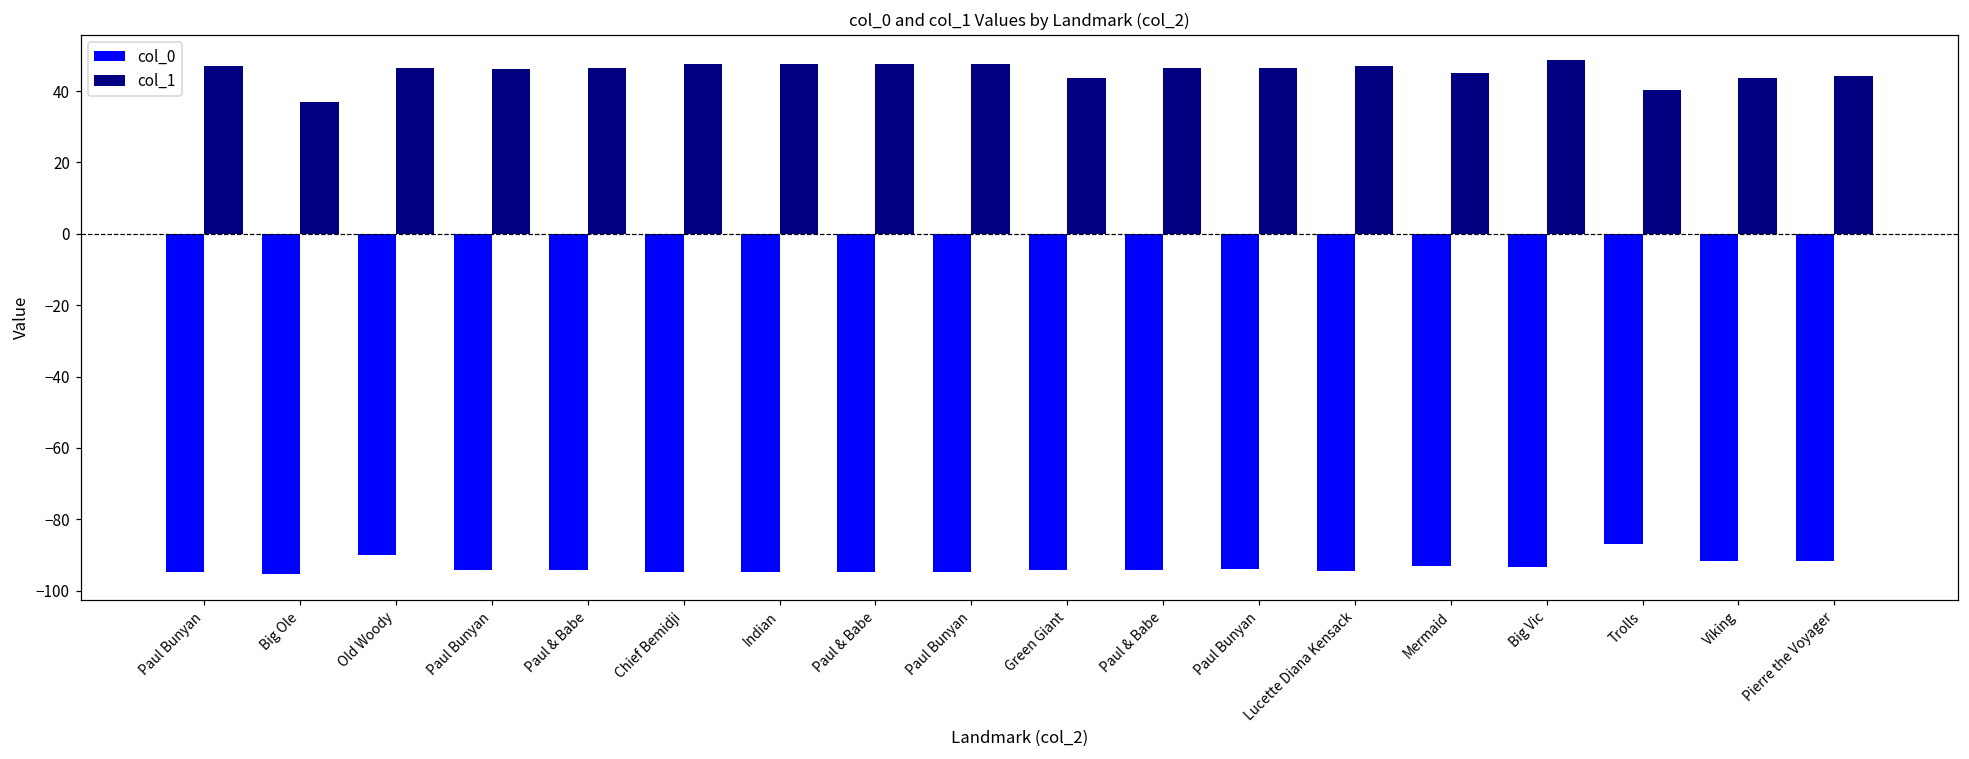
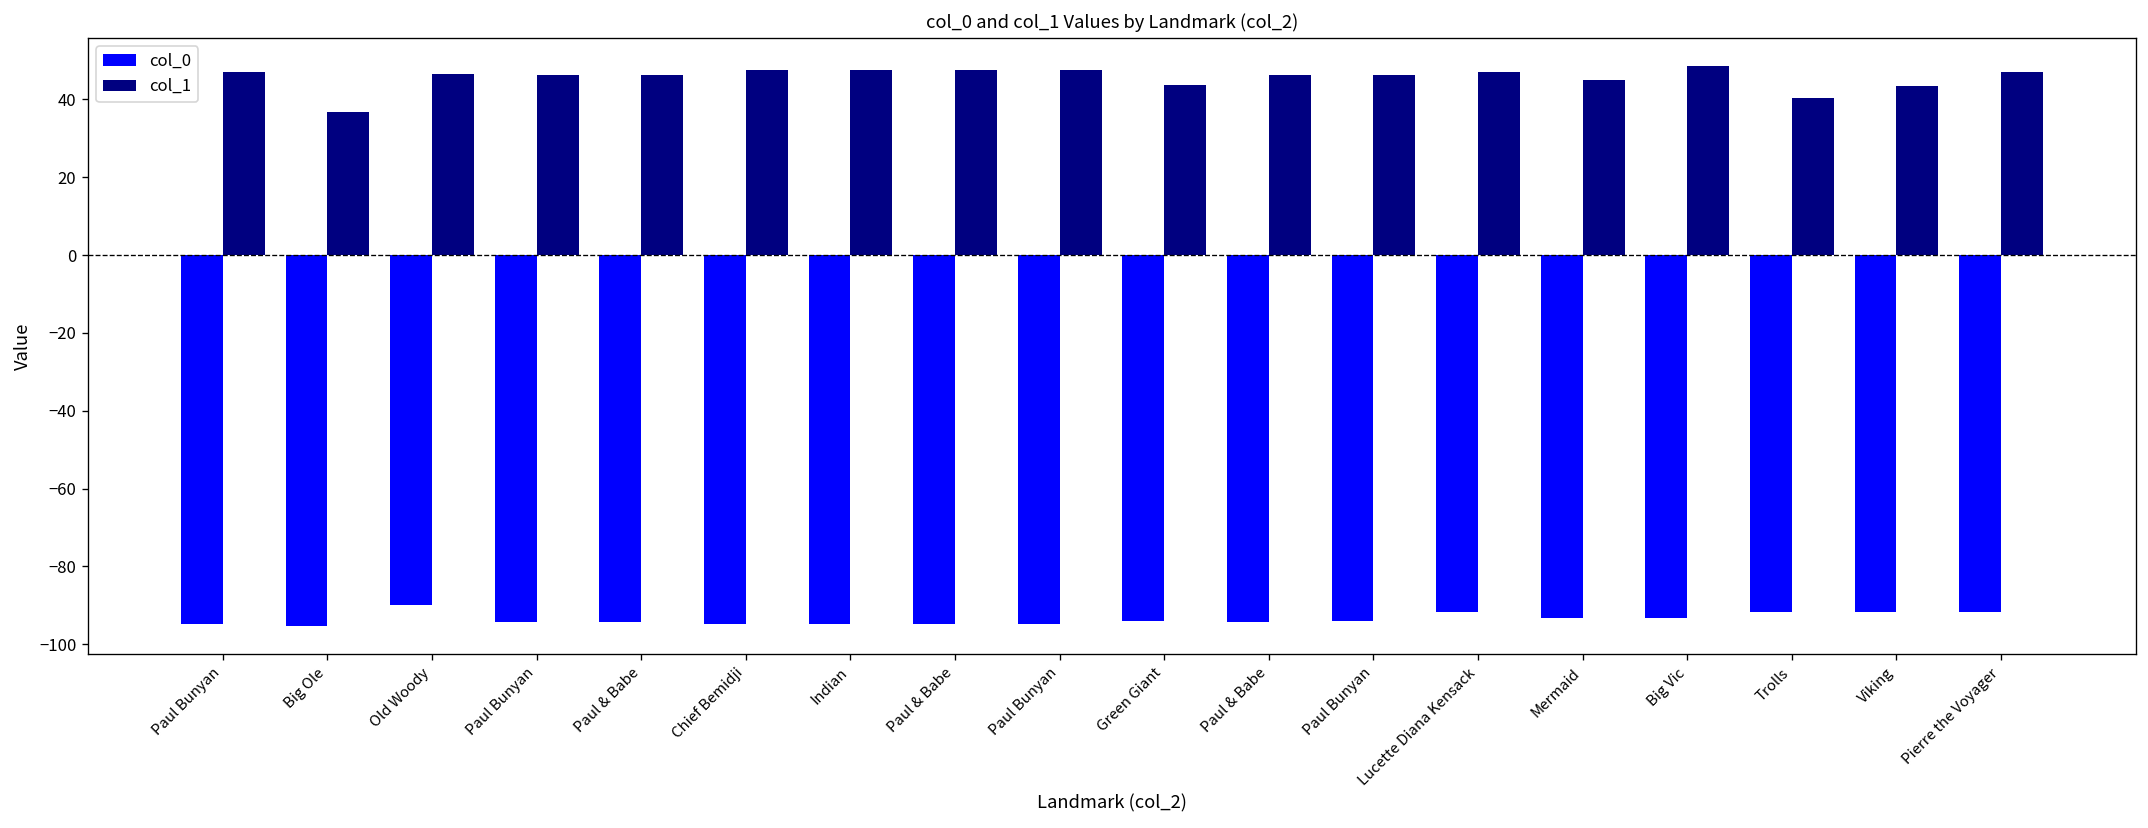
col_0, Lucette Diana Kensack: -95 -> -92
col_0, Trolls: -87 -> -92
col_1, Pierre the Voyager: 44 -> 47
